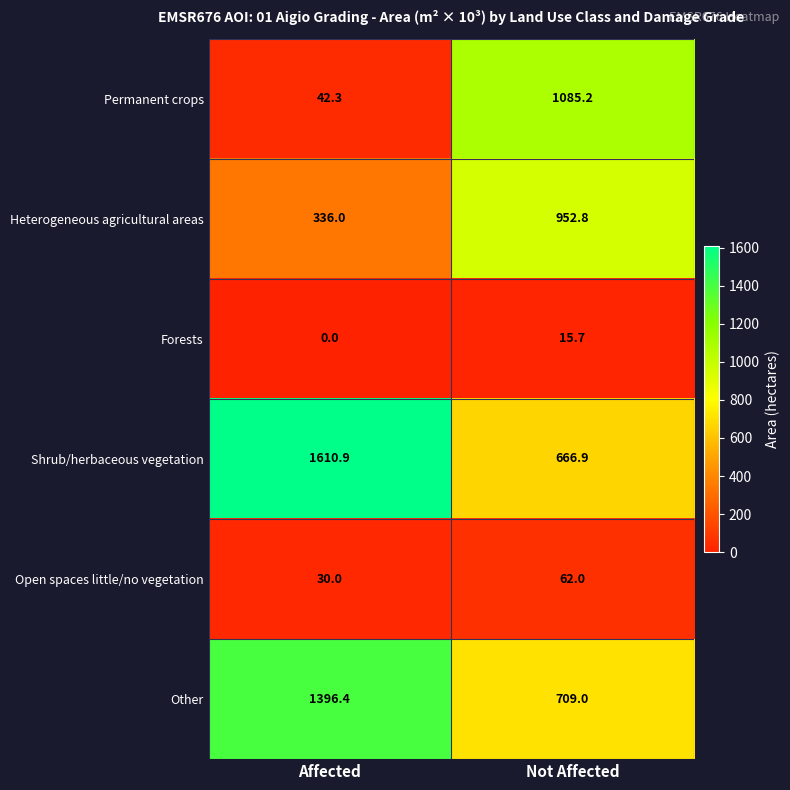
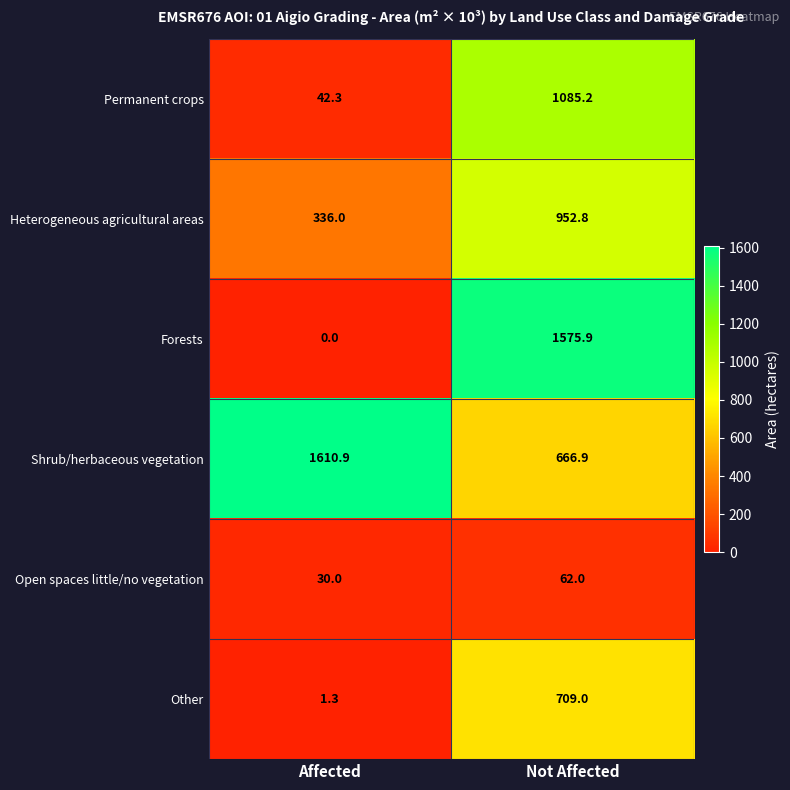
Forests, Not Affected: 15.7 -> 1575.9
Other, Affected: 1396.4 -> 1.3
